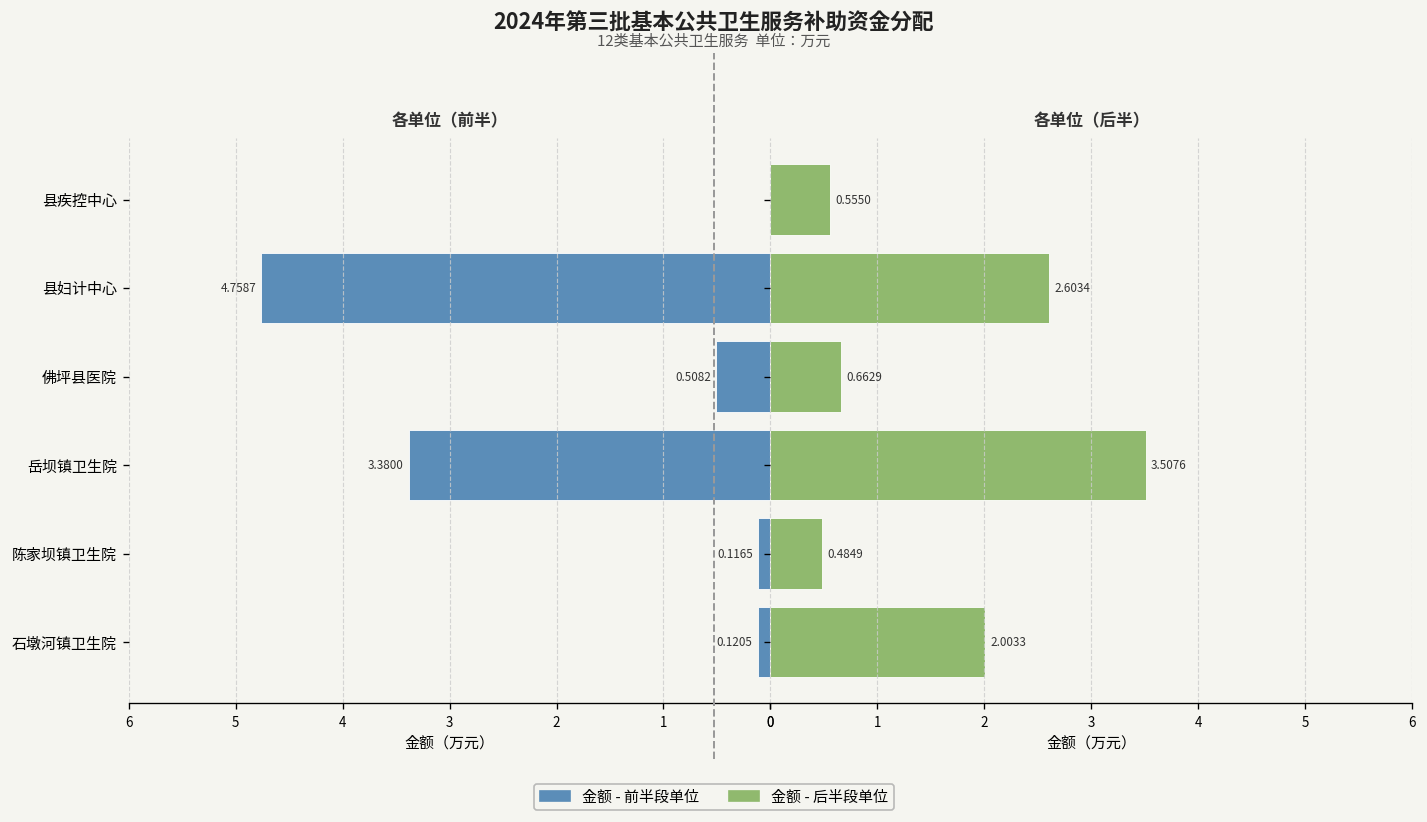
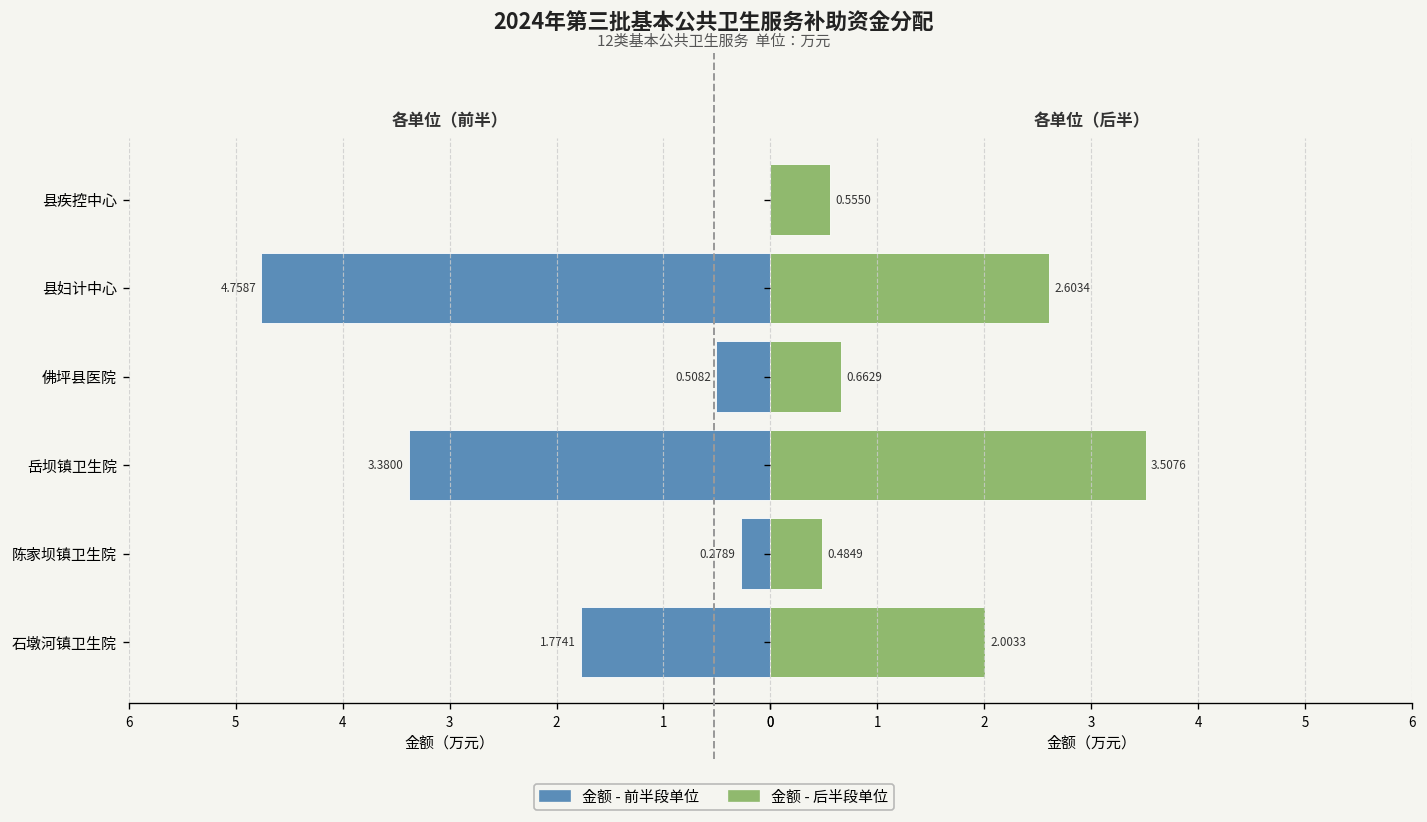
各单位（前半）, 陈家坝镇卫生院: 0.1165 -> 0.2789
各单位（前半）, 石墩河镇卫生院: 0.1205 -> 1.7741
